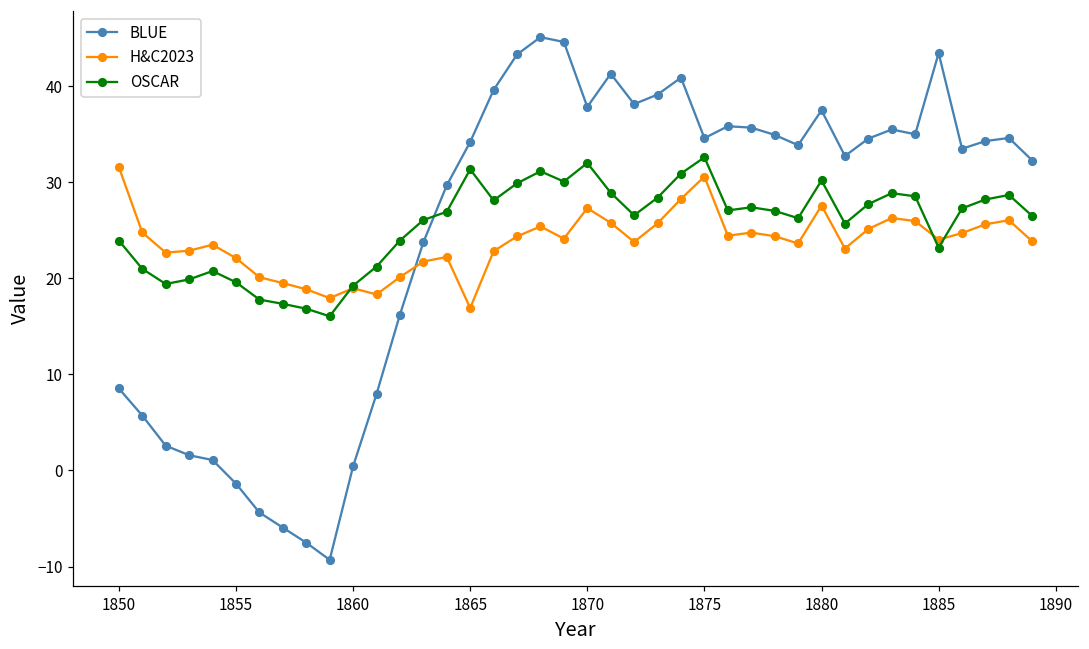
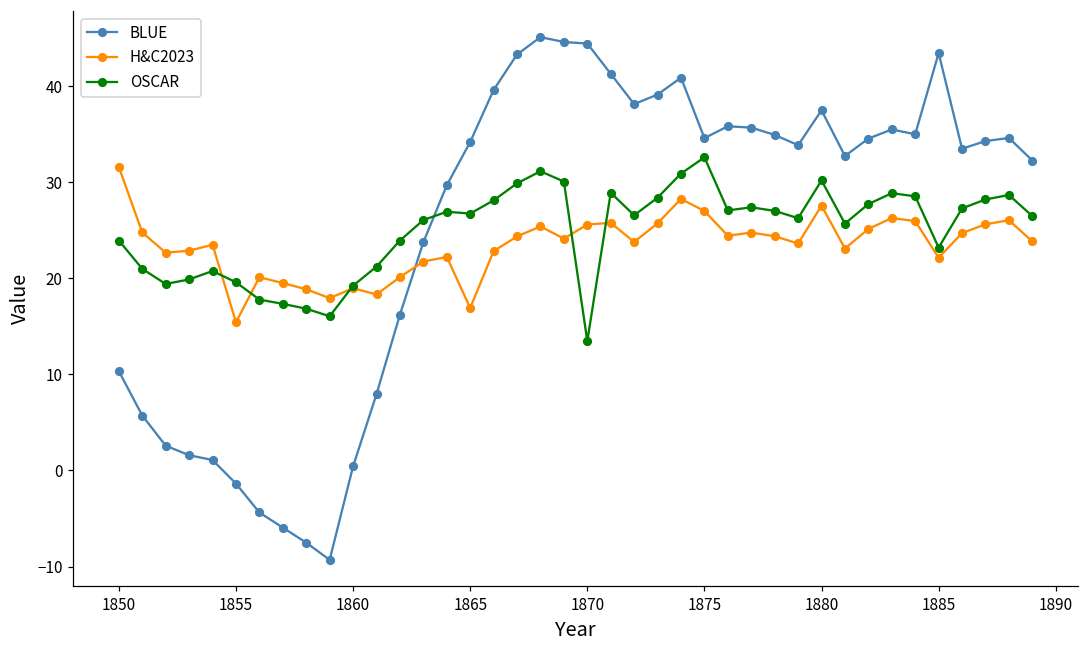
BLUE, 1850: 9 -> 10
H&C2023, 1855: 22 -> 15
OSCAR, 1865: 31 -> 27
BLUE, 1870: 38 -> 44
H&C2023, 1870: 27 -> 26
OSCAR, 1870: 32 -> 13
H&C2023, 1875: 31 -> 27
H&C2023, 1885: 24 -> 22
